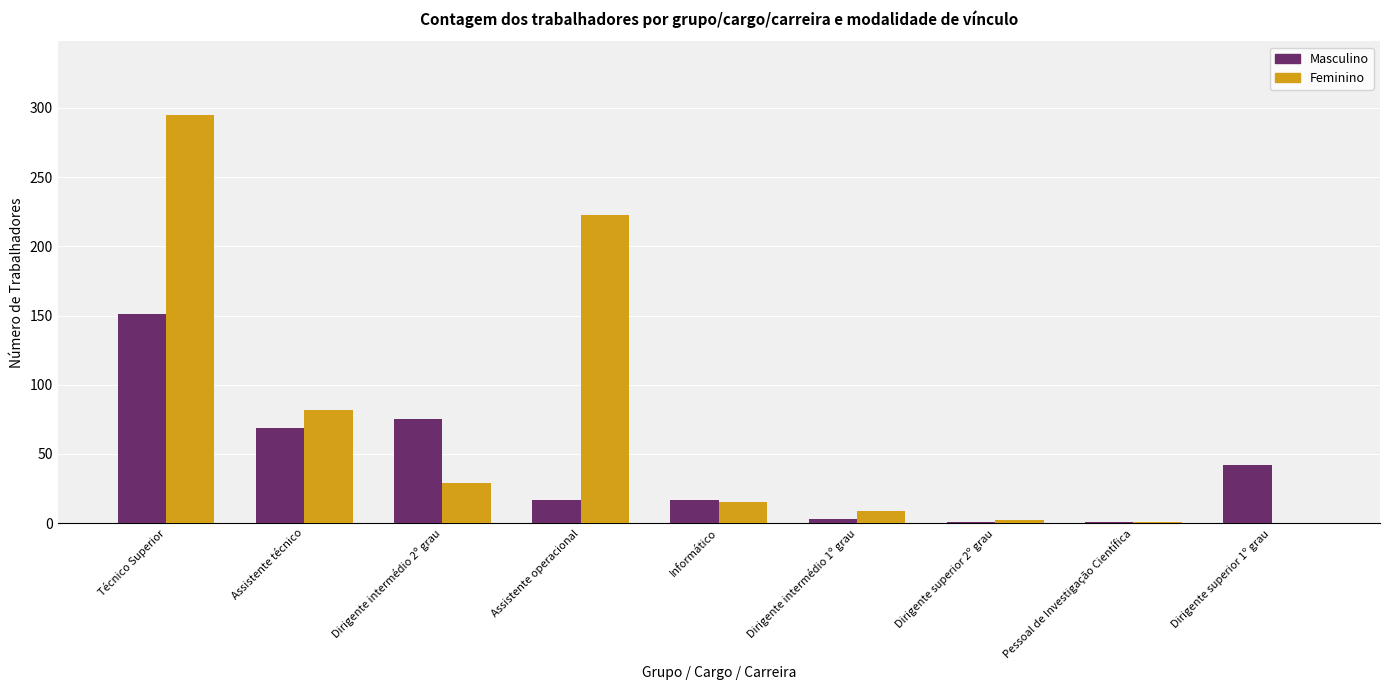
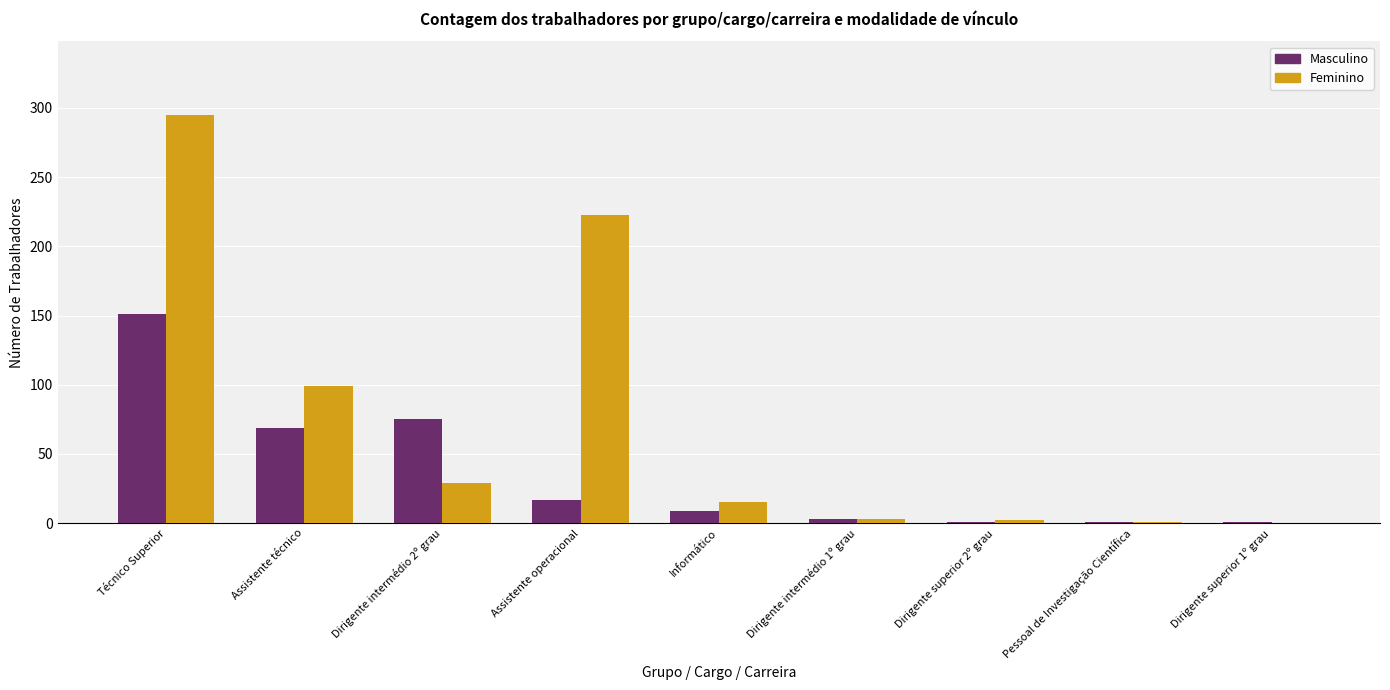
Feminino, Assistente técnico: 82 -> 99
Masculino, Informático: 17 -> 9
Feminino, Dirigente intermédio 1º grau: 9 -> 3
Masculino, Dirigente superior 1º grau: 42 -> 1
